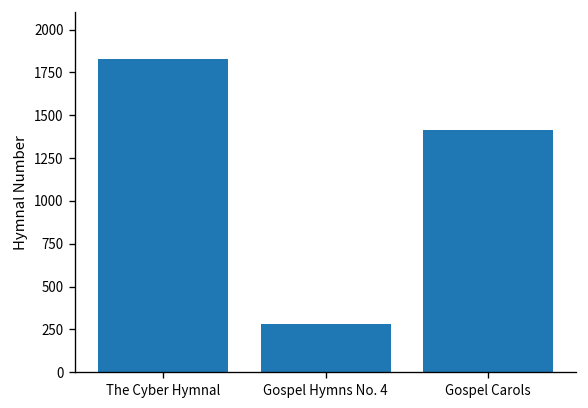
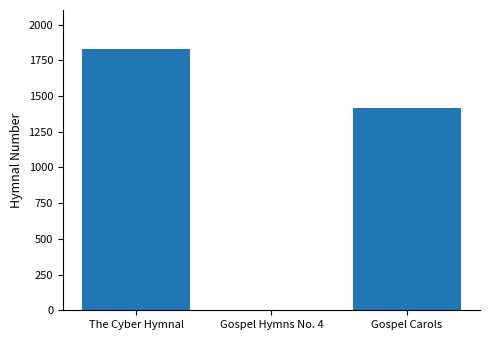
Gospel Hymns No. 4: 280 -> 0
